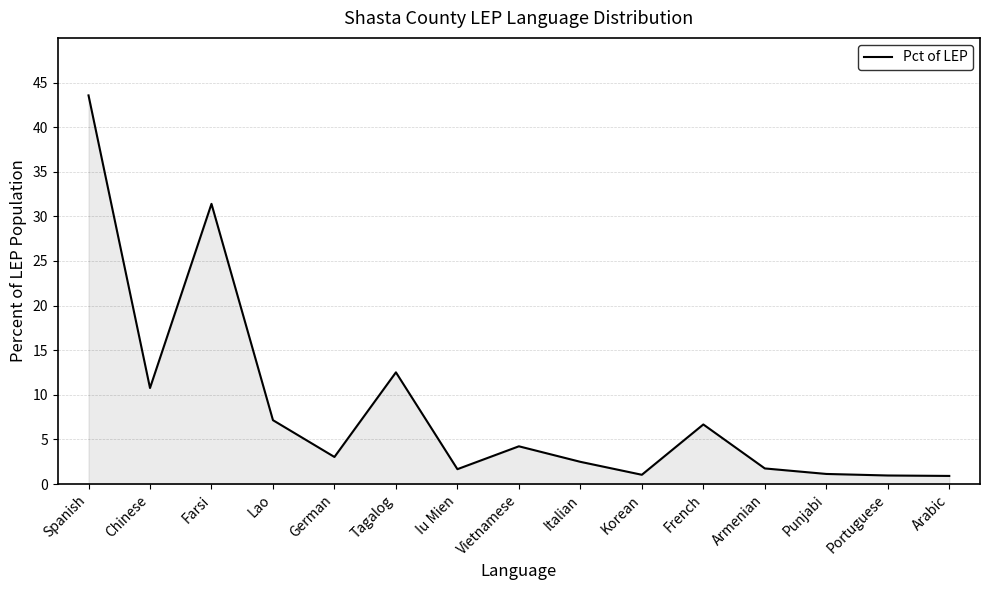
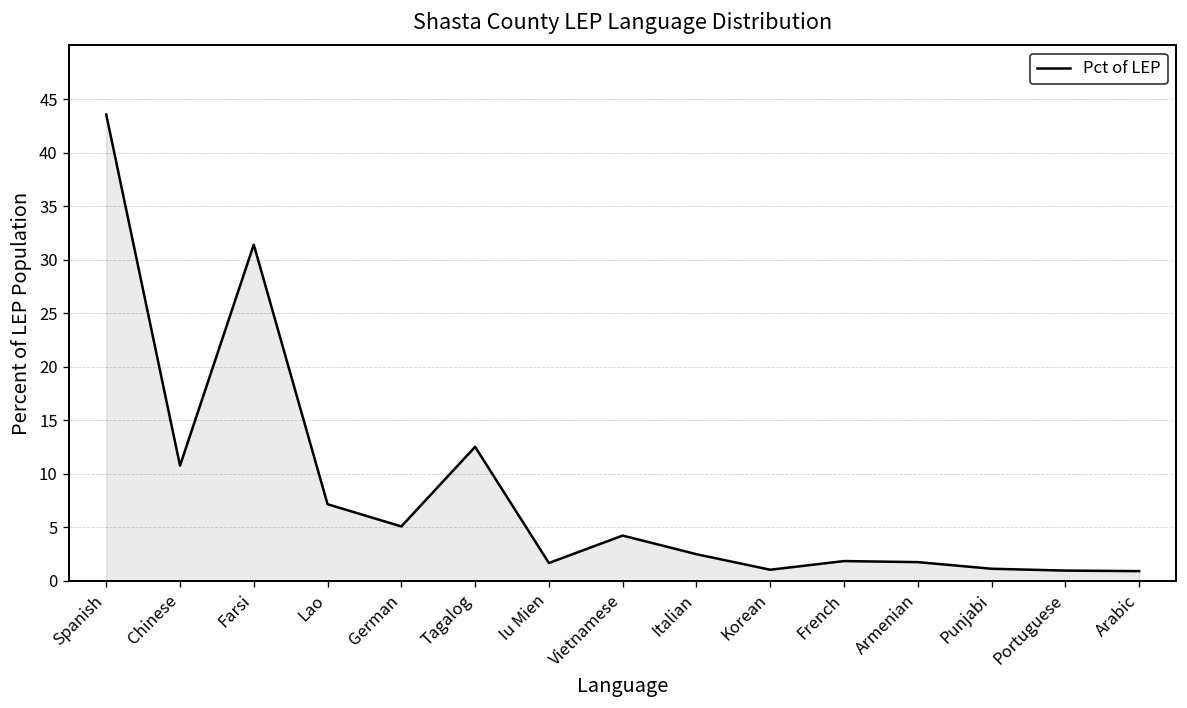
German: 3 -> 5
French: 7 -> 2
